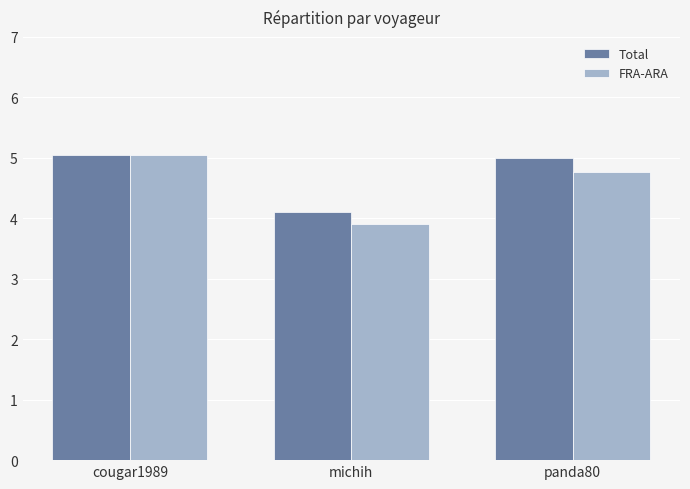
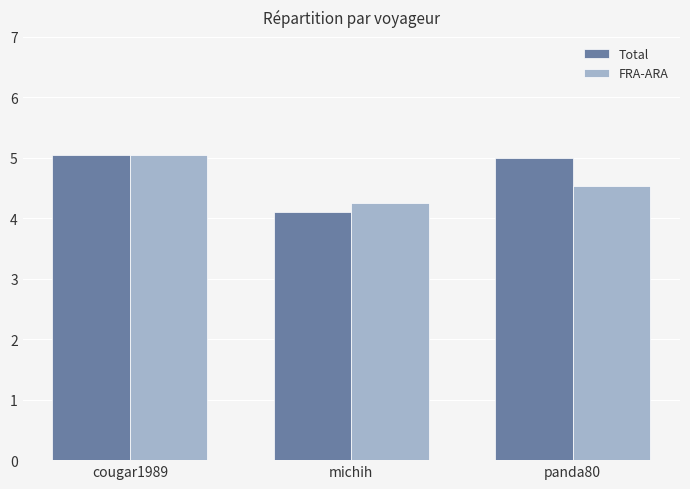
FRA-ARA, michih: 3.9 -> 4.3
FRA-ARA, panda80: 4.8 -> 4.5
